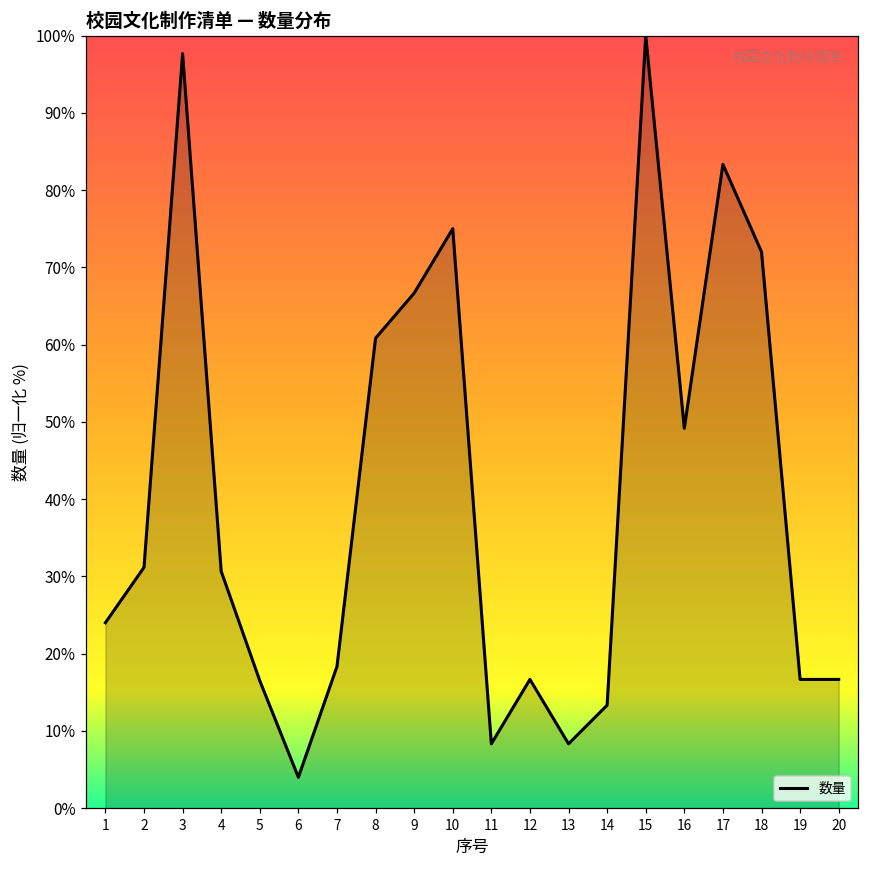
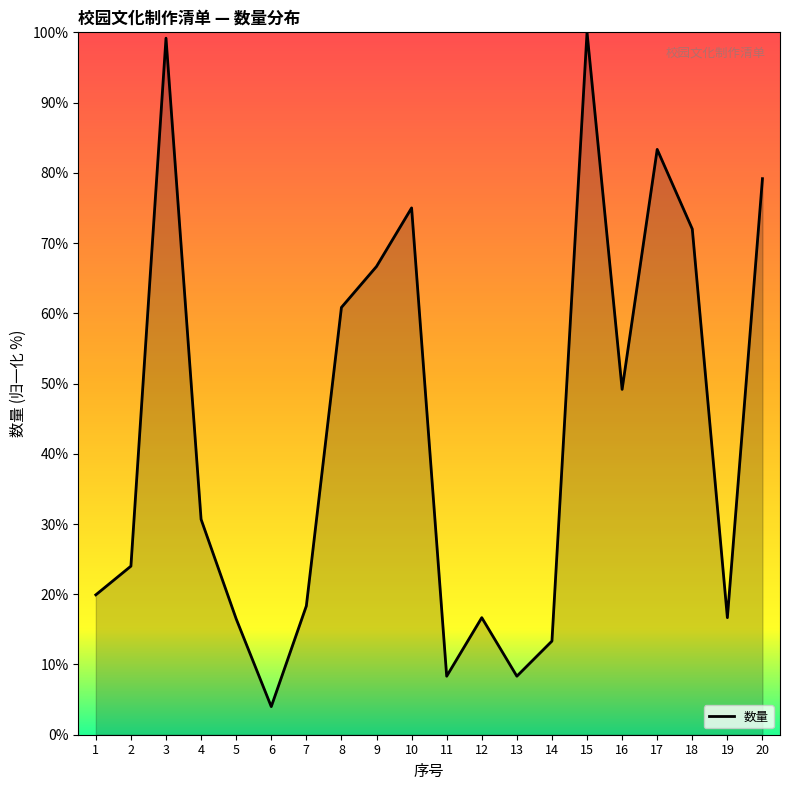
1: 24% -> 20%
2: 31% -> 24%
3: 98% -> 99%
20: 17% -> 79%
